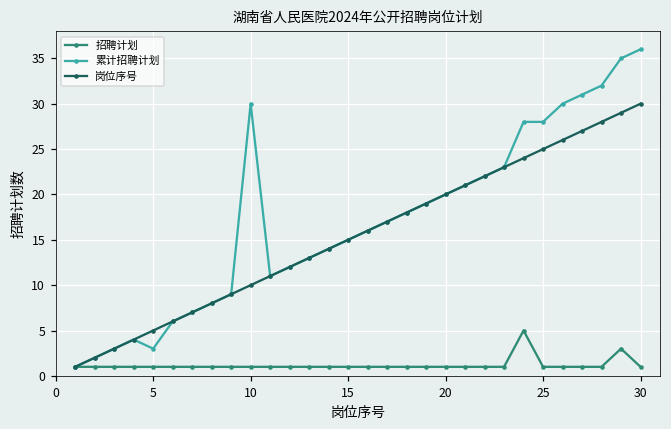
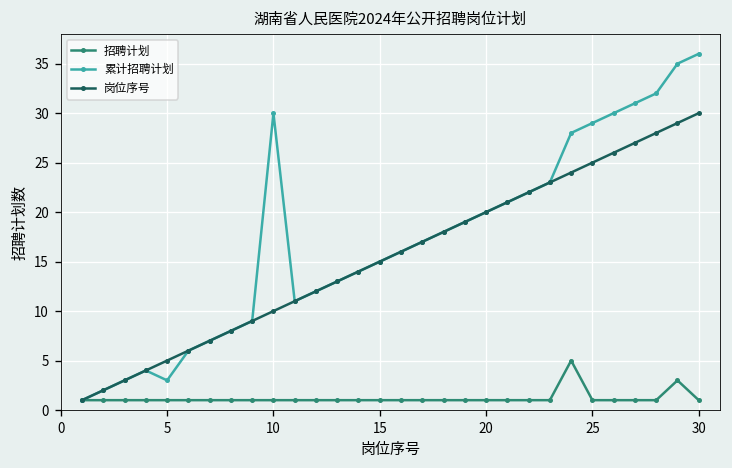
累计招聘计划, 25: 28 -> 29
